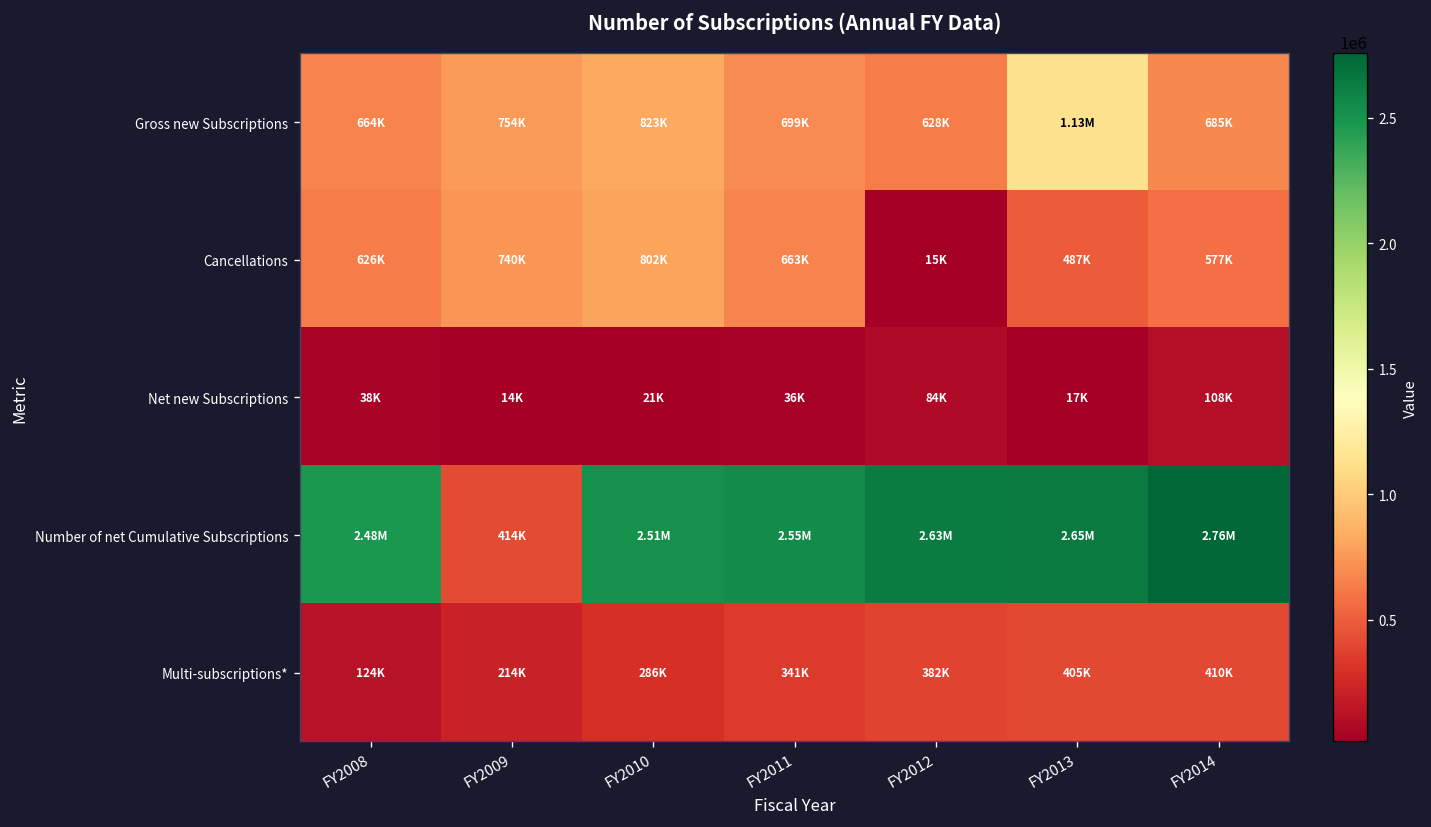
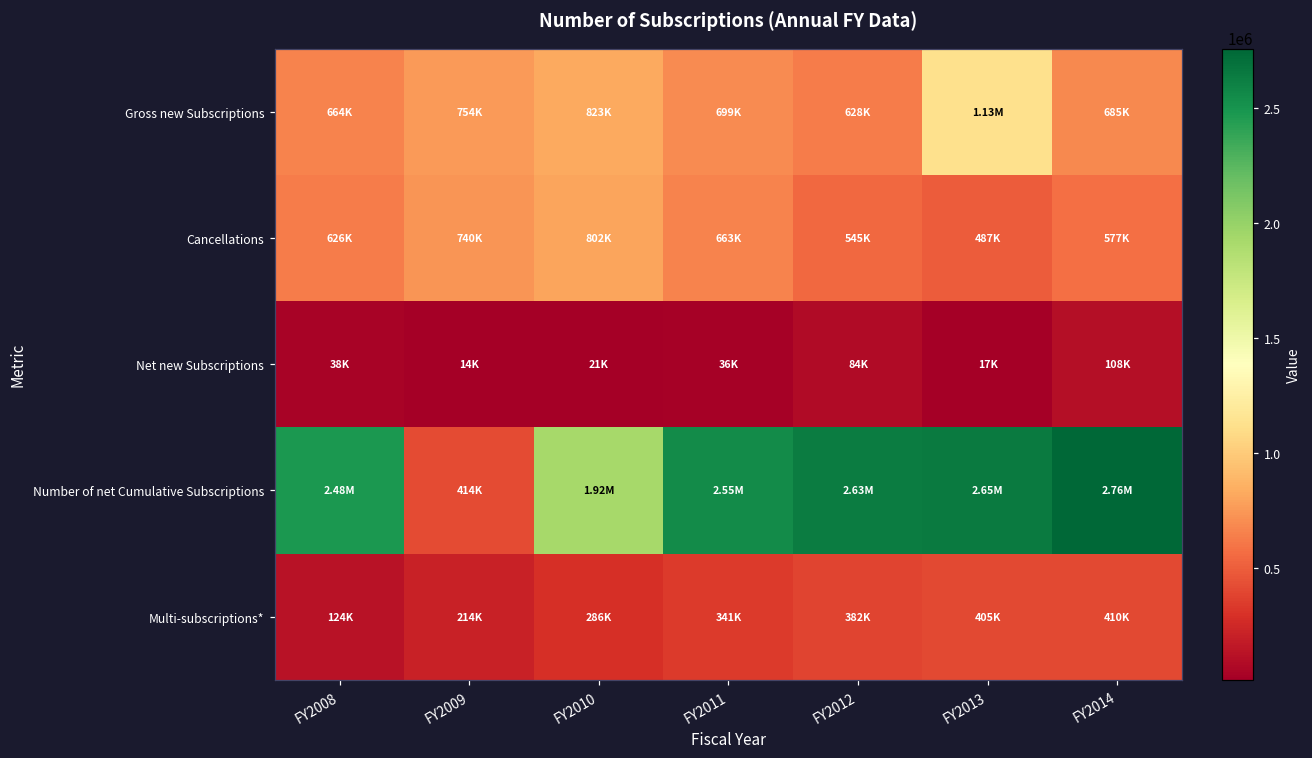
Cancellations, FY2012: 15K -> 545K
Number of net Cumulative Subscriptions, FY2010: 2.51M -> 1.92M
